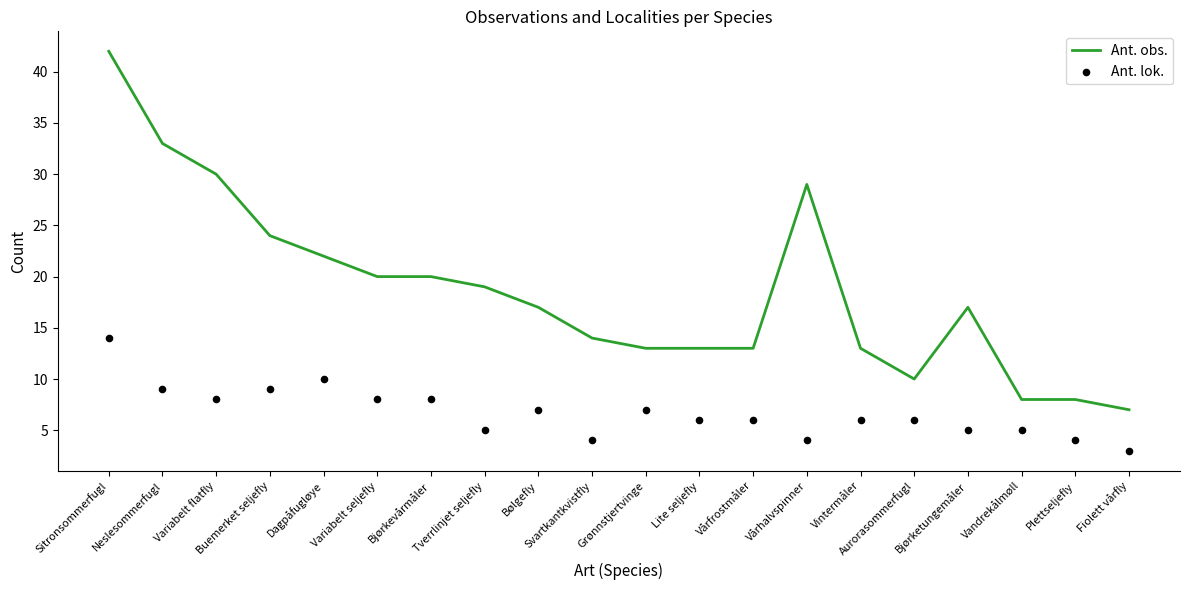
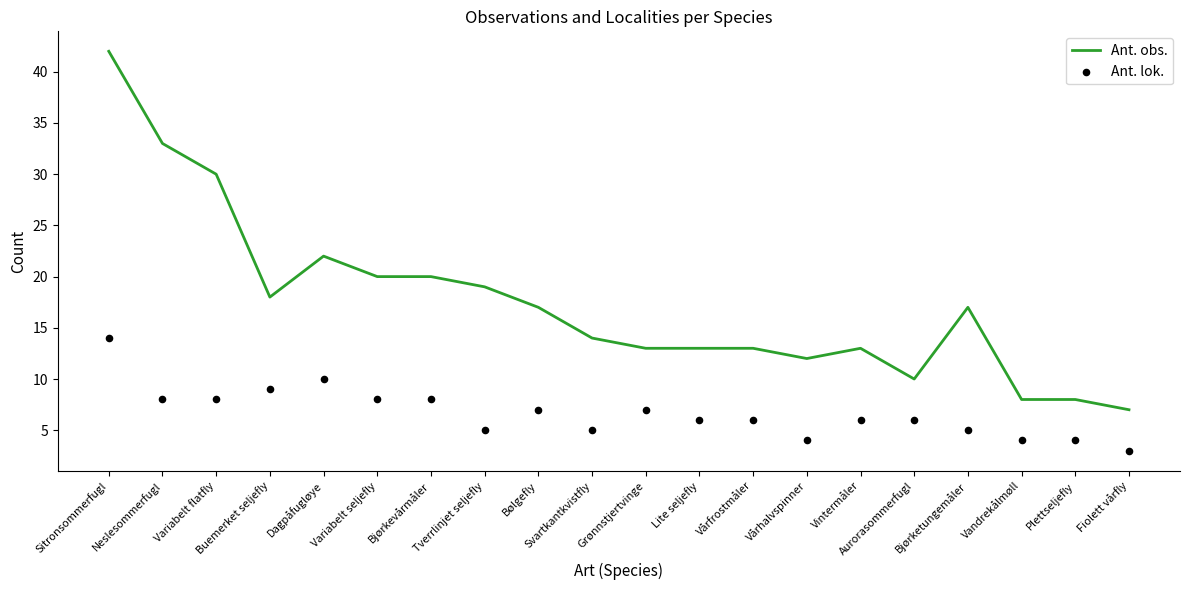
Ant. lok., Neslesommerfugl: 9 -> 8
Ant. obs., Buemerket seljefly: 24 -> 18
Ant. lok., Svartkantkvistfly: 4 -> 5
Ant. obs., Vårhalvspinner: 29 -> 12
Ant. lok., Vandrekålmøll: 5 -> 4
